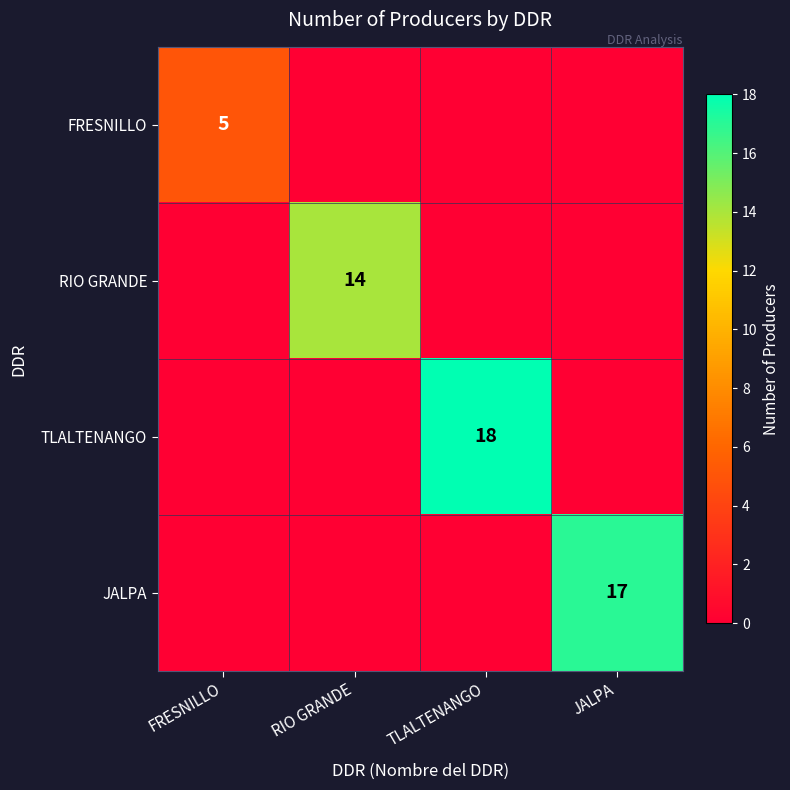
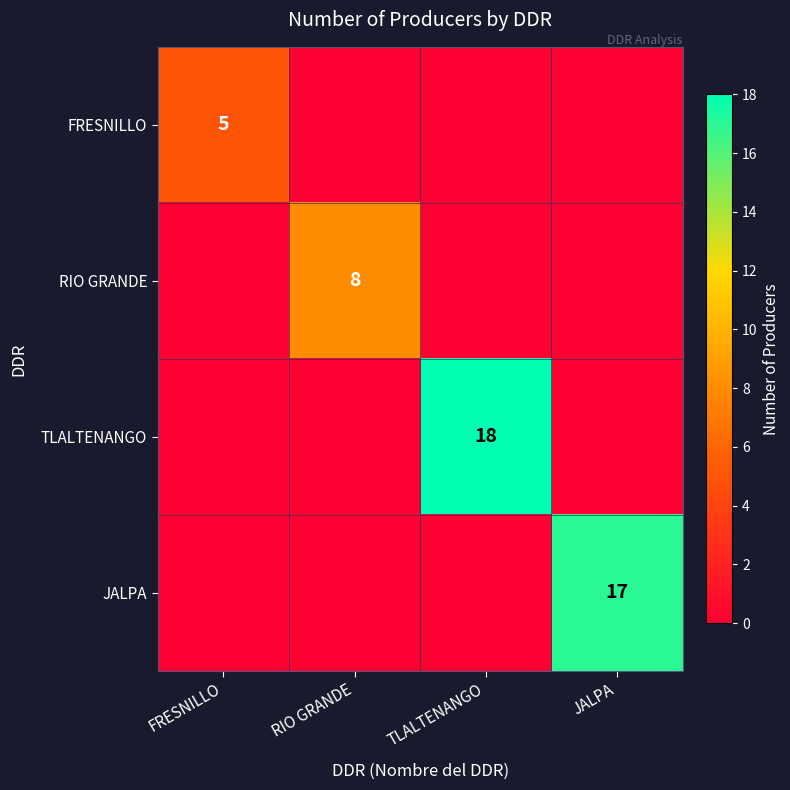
RIO GRANDE, RIO GRANDE: 14 -> 8
